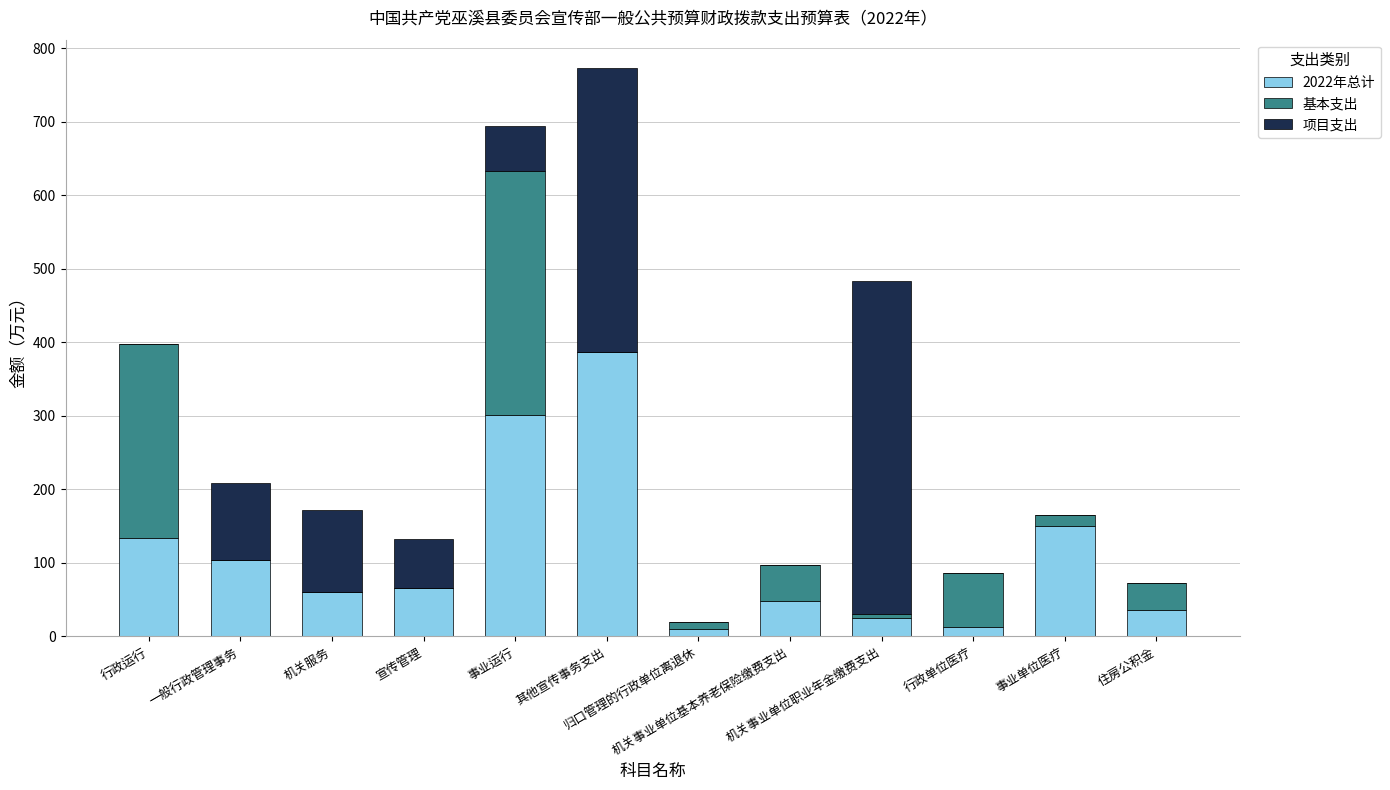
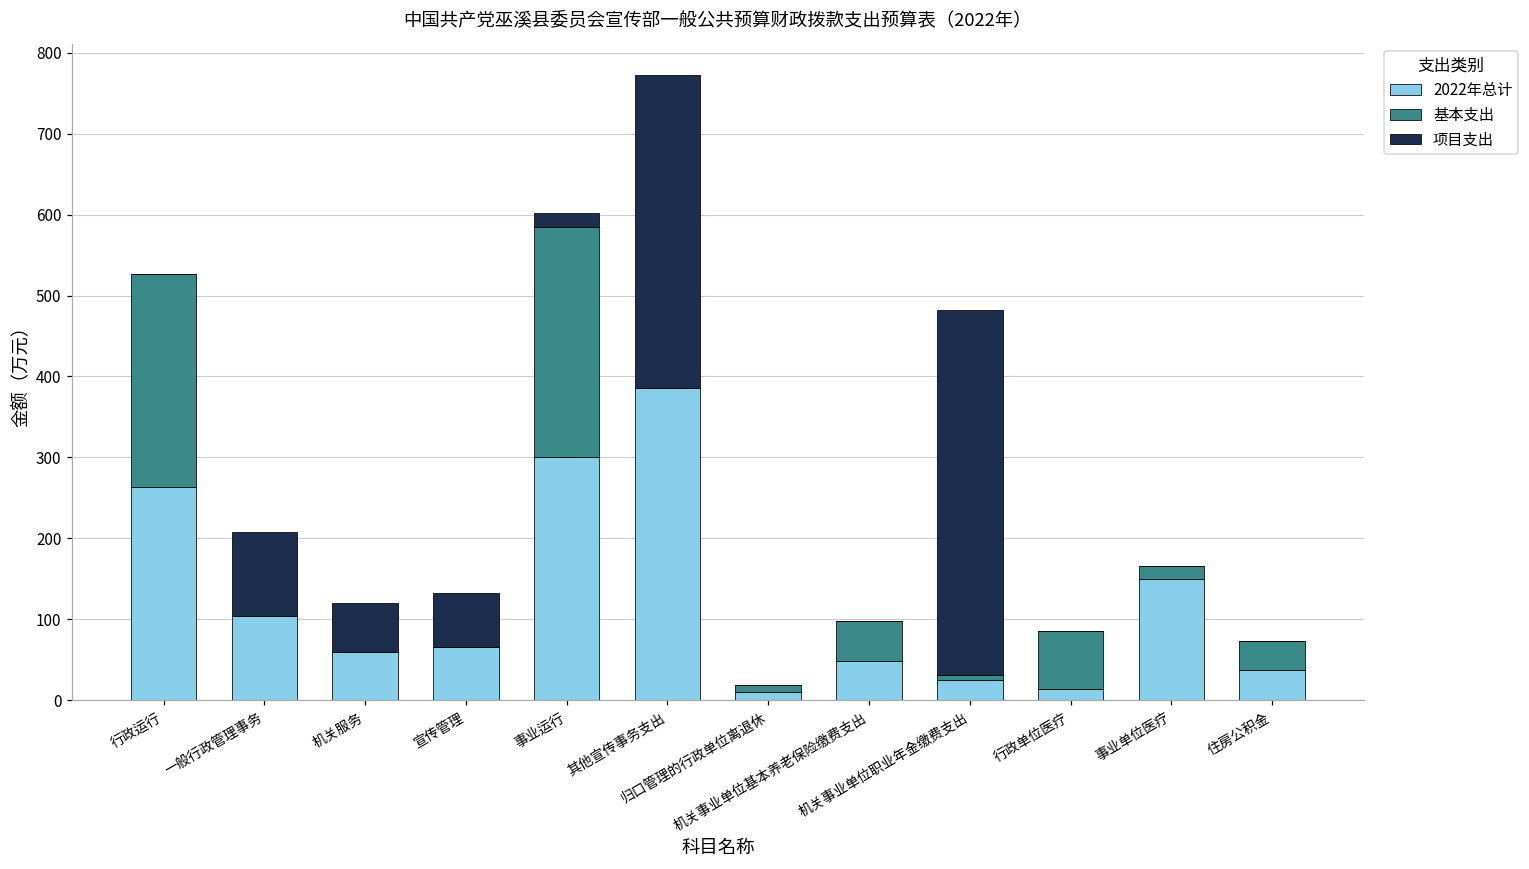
2022年总计, 行政运行: 130 -> 260
项目支出, 机关服务: 110 -> 60
基本支出, 事业运行: 330 -> 280
项目支出, 事业运行: 60 -> 20
